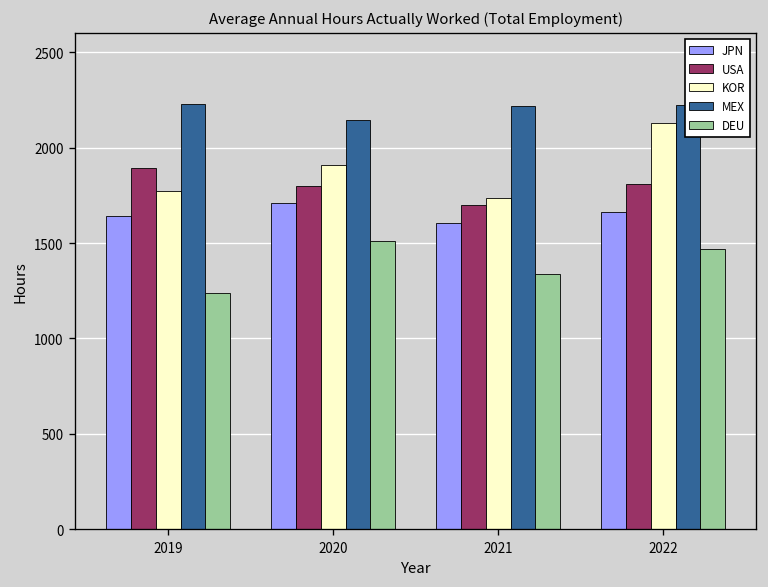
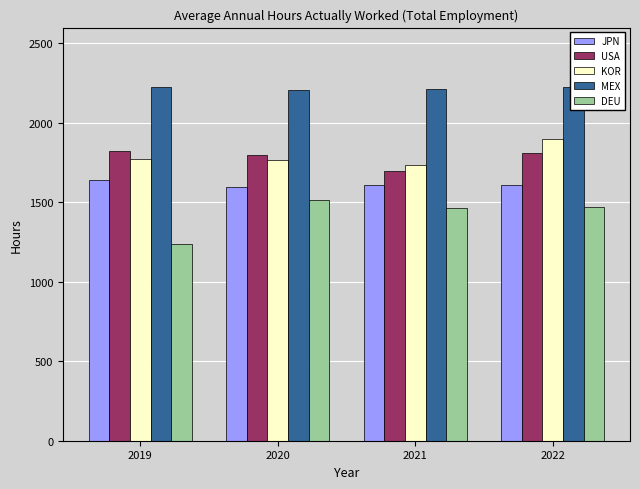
USA, 2019: 1890 -> 1820
JPN, 2020: 1710 -> 1600
KOR, 2020: 1910 -> 1770
MEX, 2020: 2150 -> 2210
DEU, 2021: 1340 -> 1460
JPN, 2022: 1660 -> 1610
KOR, 2022: 2130 -> 1900
